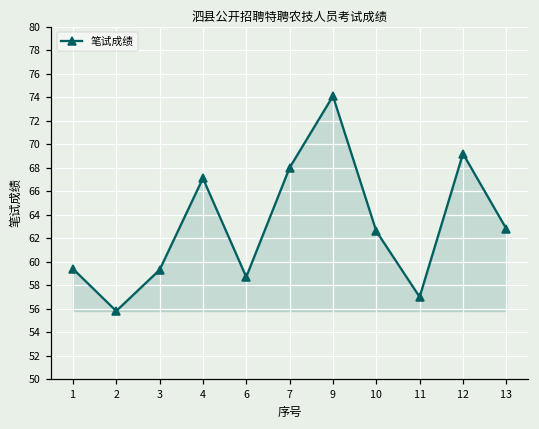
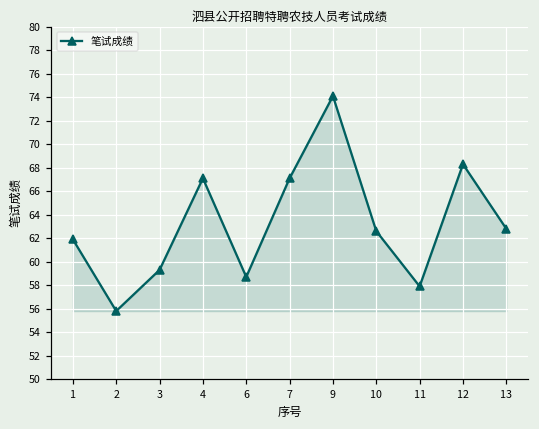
1: 59.4 -> 61.9
7: 68.0 -> 67.1
11: 57.0 -> 57.9
12: 69.2 -> 68.3
